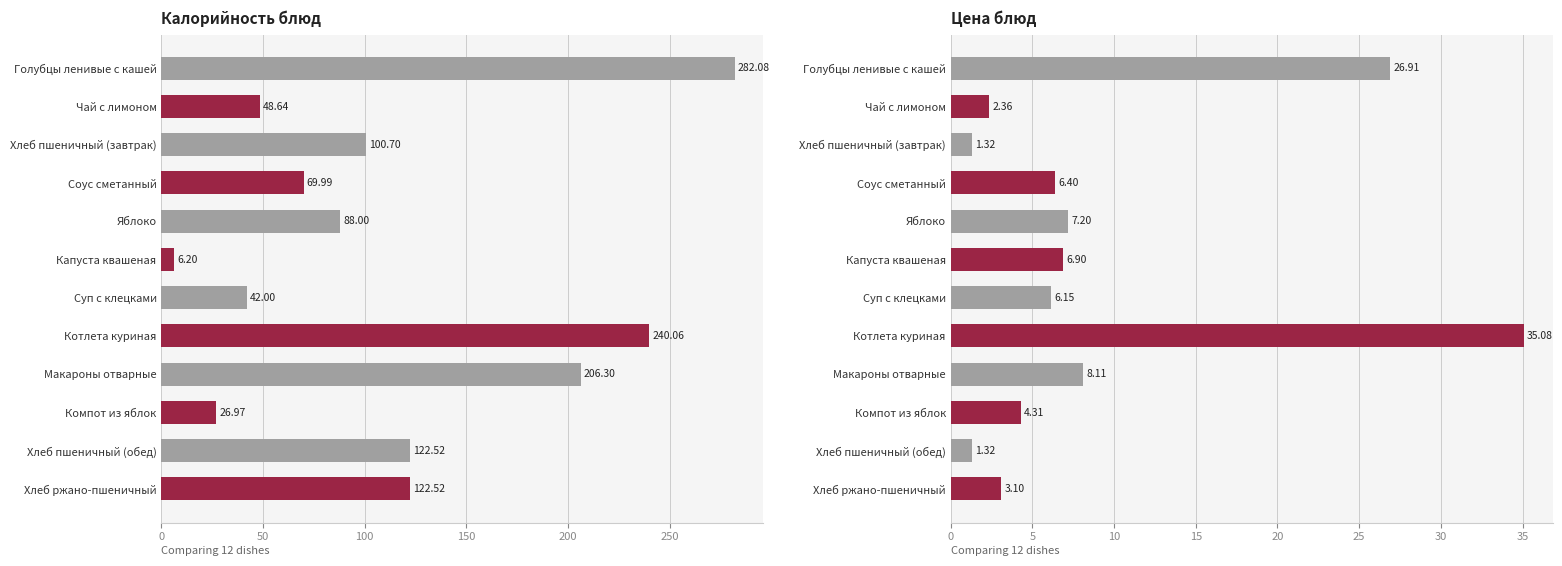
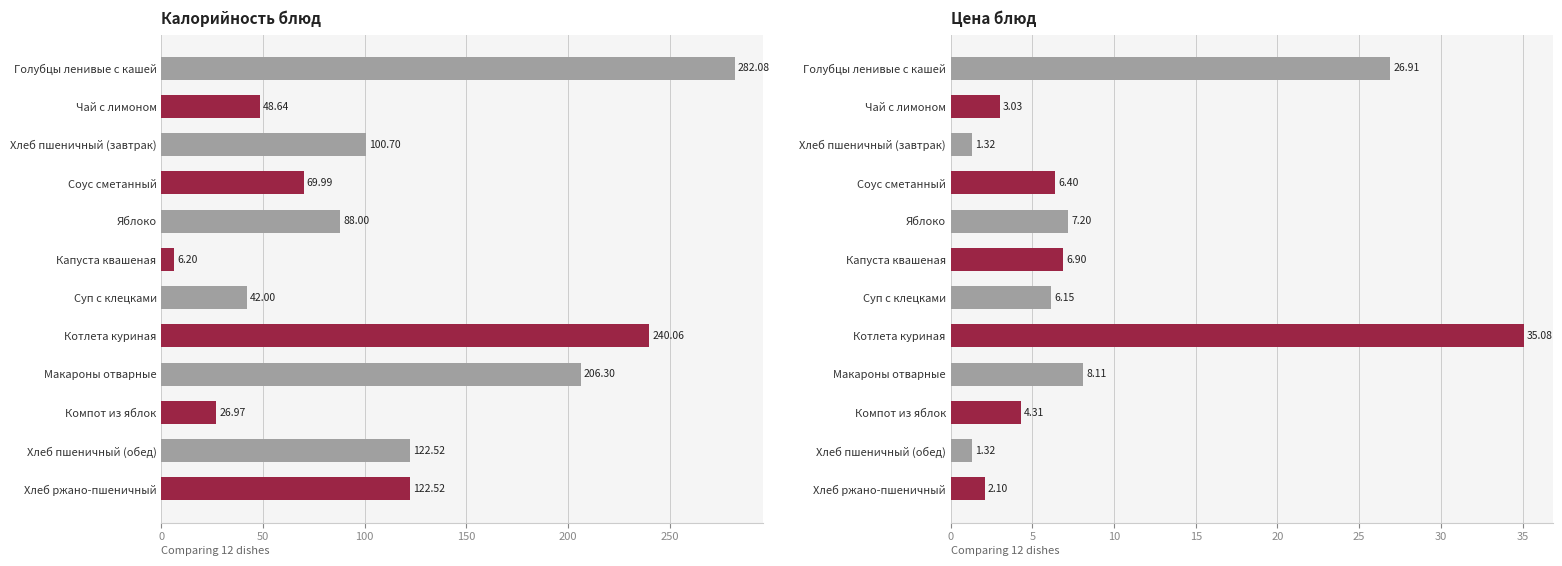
Цена блюд, Чай с лимоном: 2.36 -> 3.03
Цена блюд, Хлеб ржано-пшеничный: 3.10 -> 2.10
